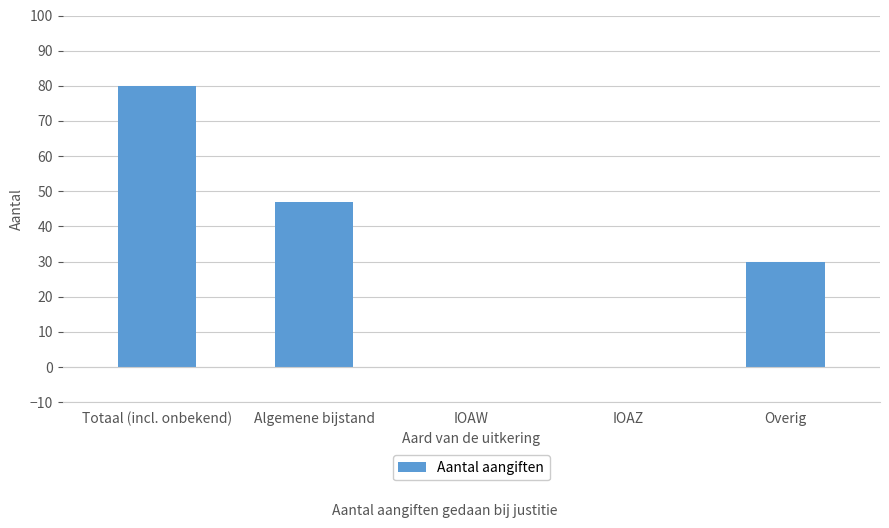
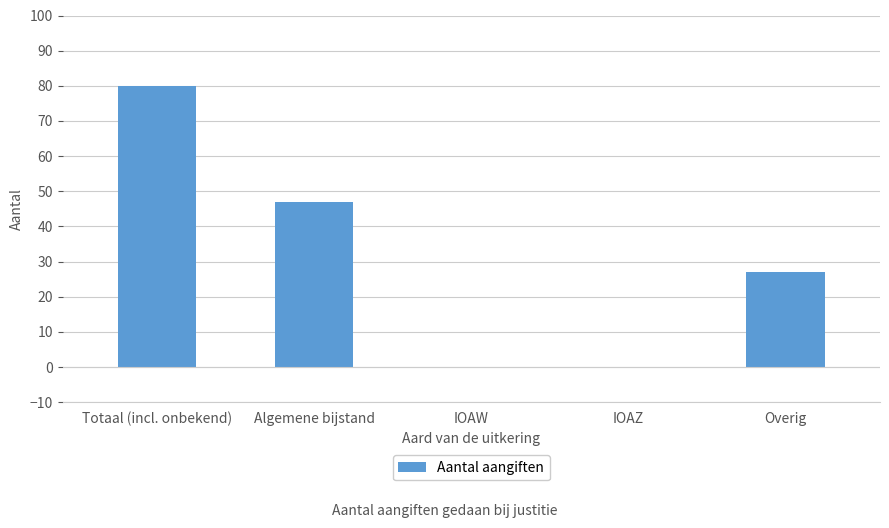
Overig: 30 -> 27
